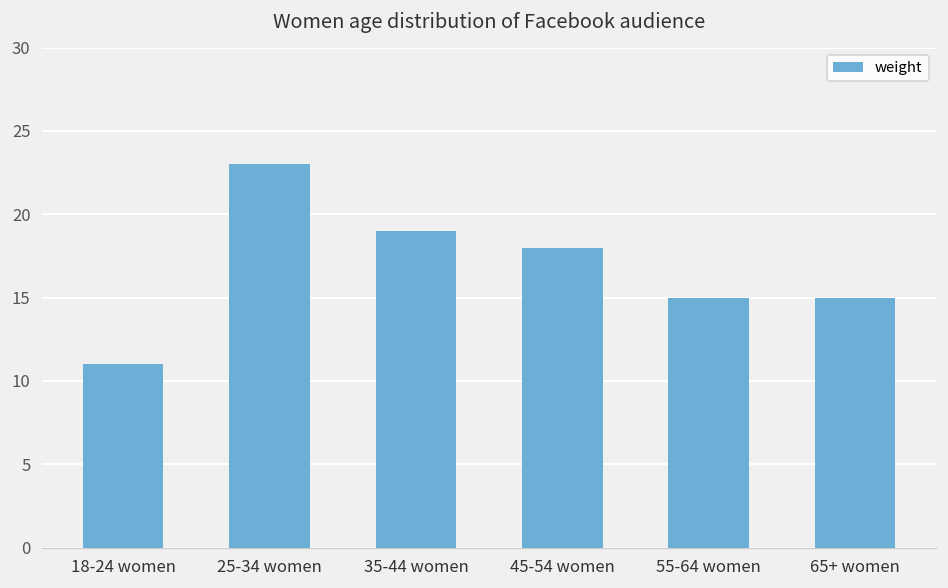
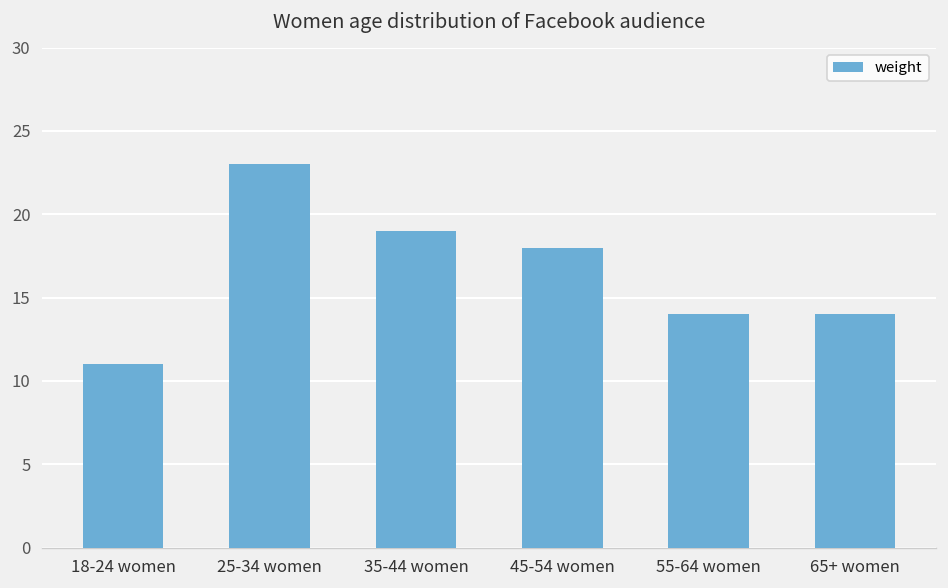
55-64 women: 15 -> 14
65+ women: 15 -> 14
